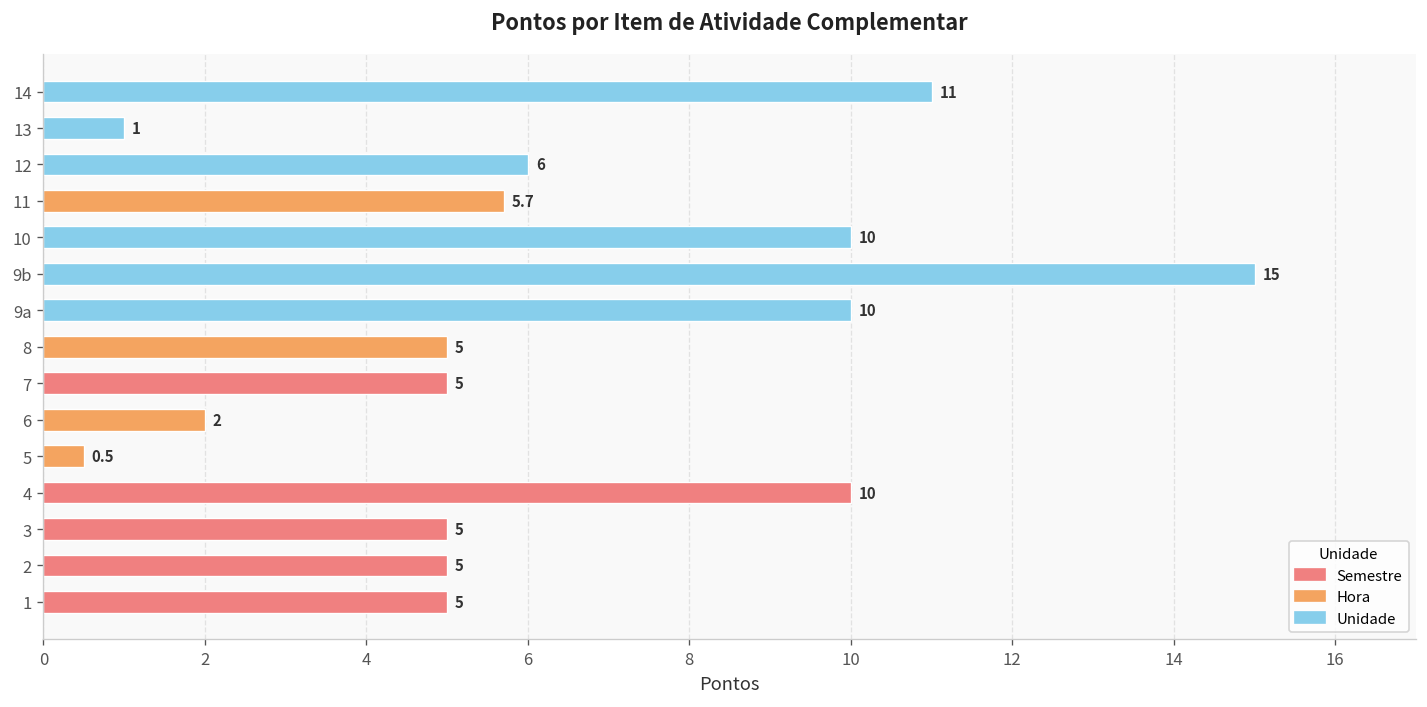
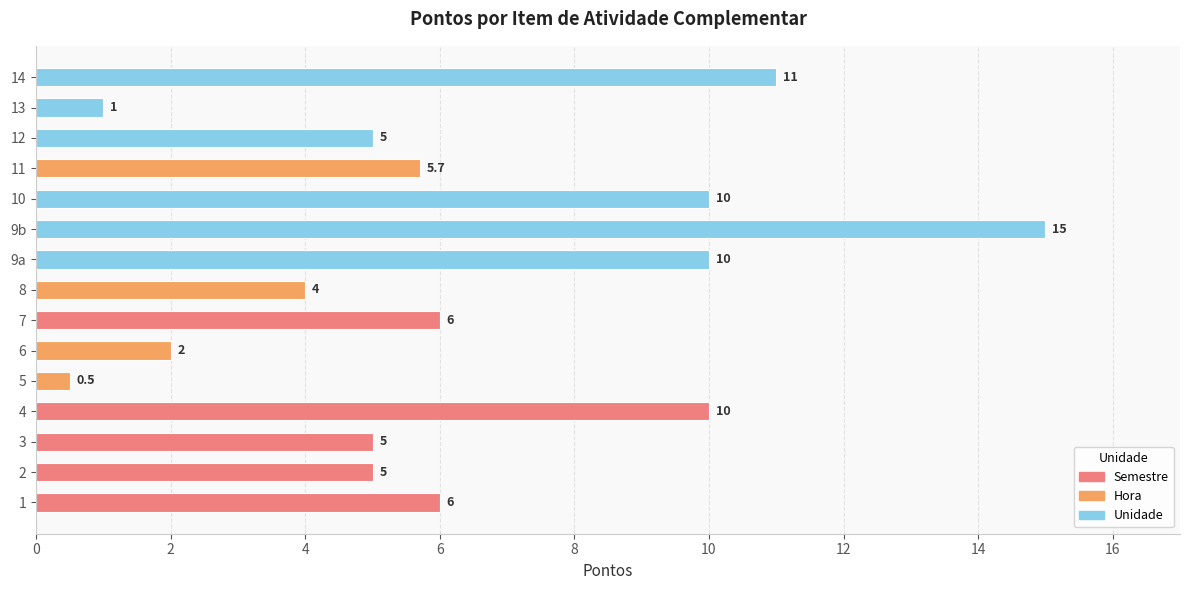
12: 6 -> 5
8: 5 -> 4
7: 5 -> 6
1: 5 -> 6
